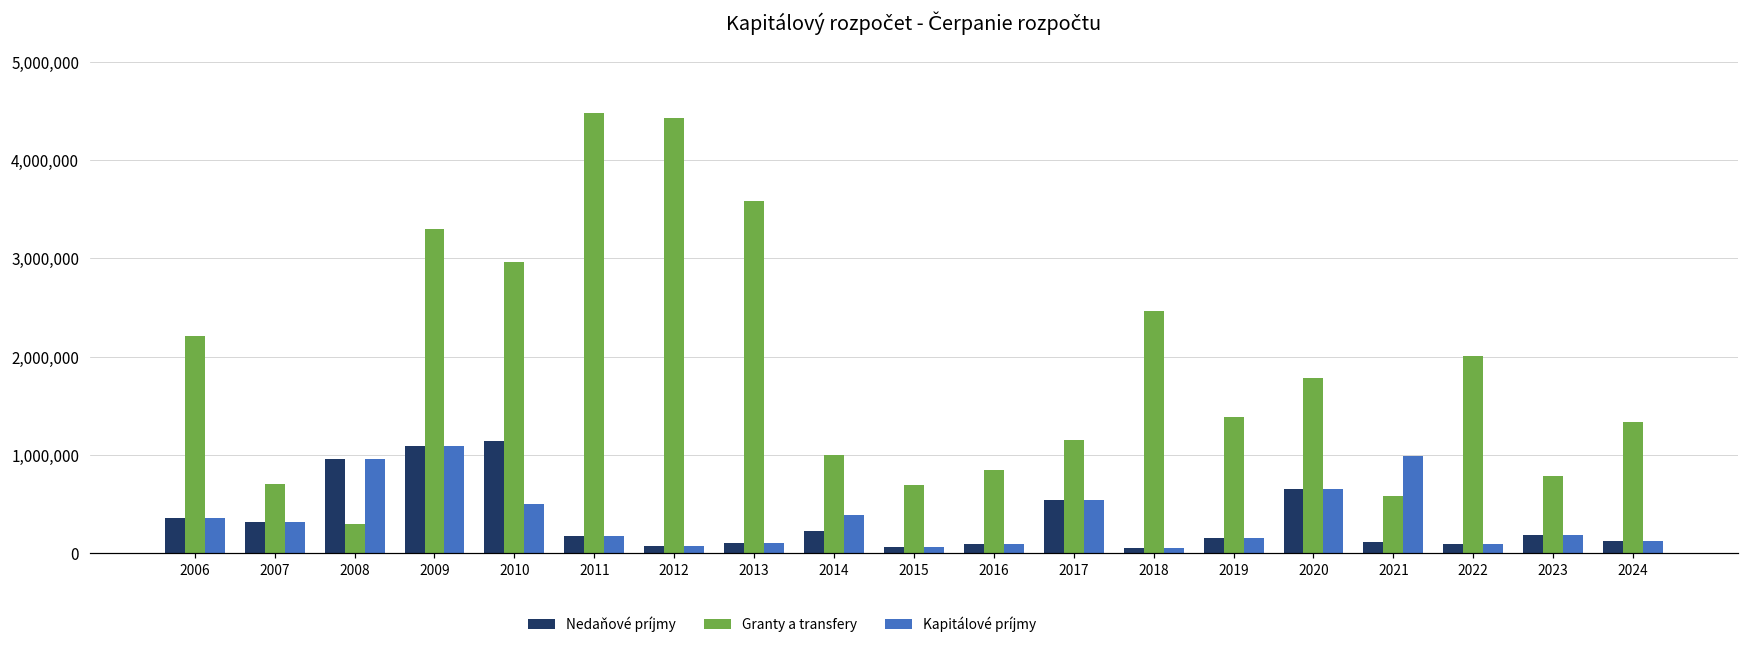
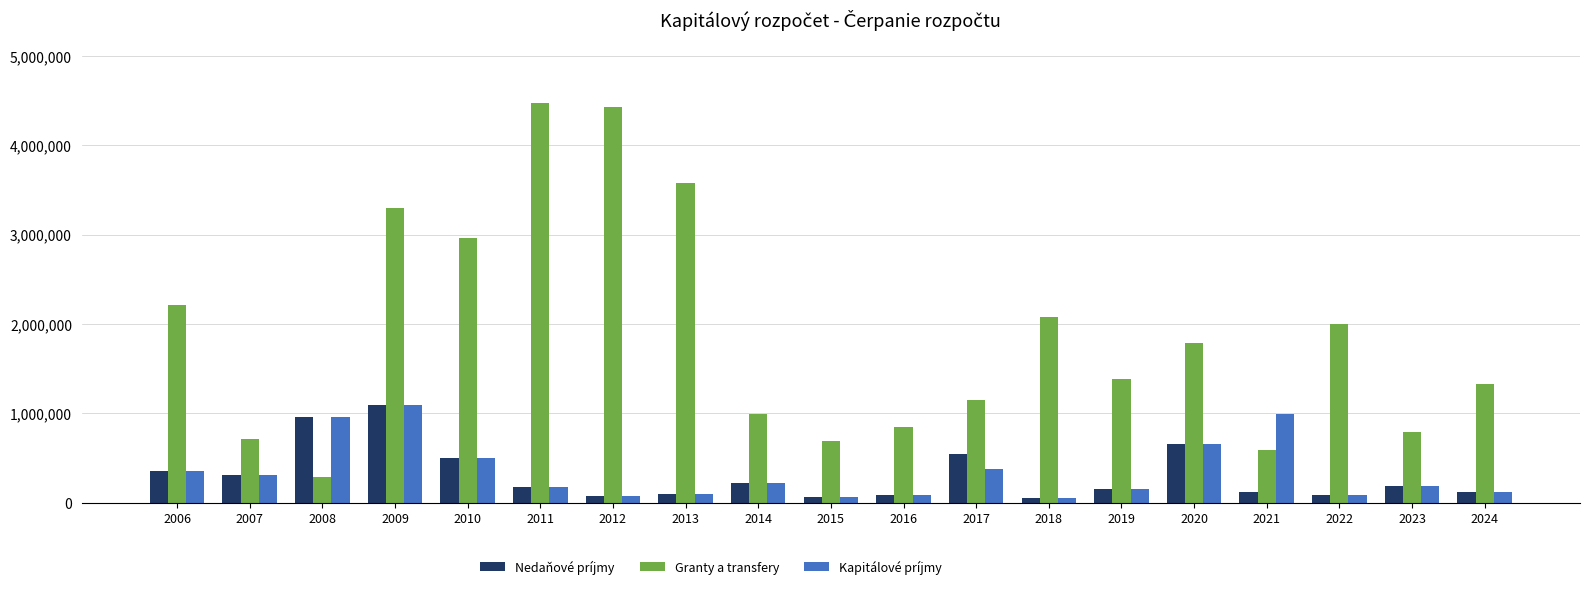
Nedaňové príjmy, 2010: 1,100,000 -> 500,000
Kapitálové príjmy, 2014: 400,000 -> 200,000
Kapitálové príjmy, 2017: 500,000 -> 400,000
Granty a transfery, 2018: 2,500,000 -> 2,100,000
